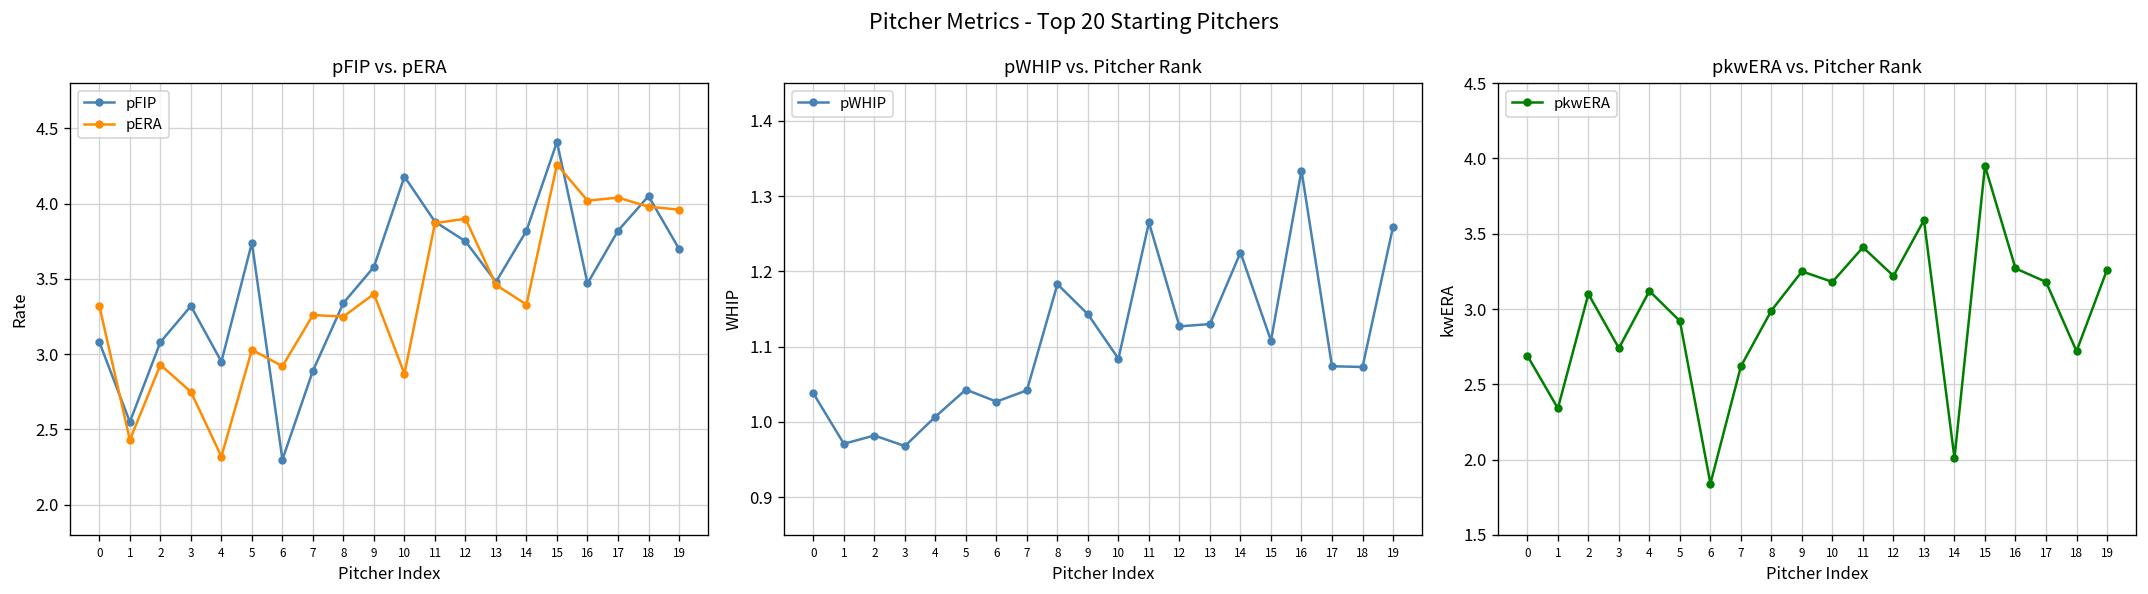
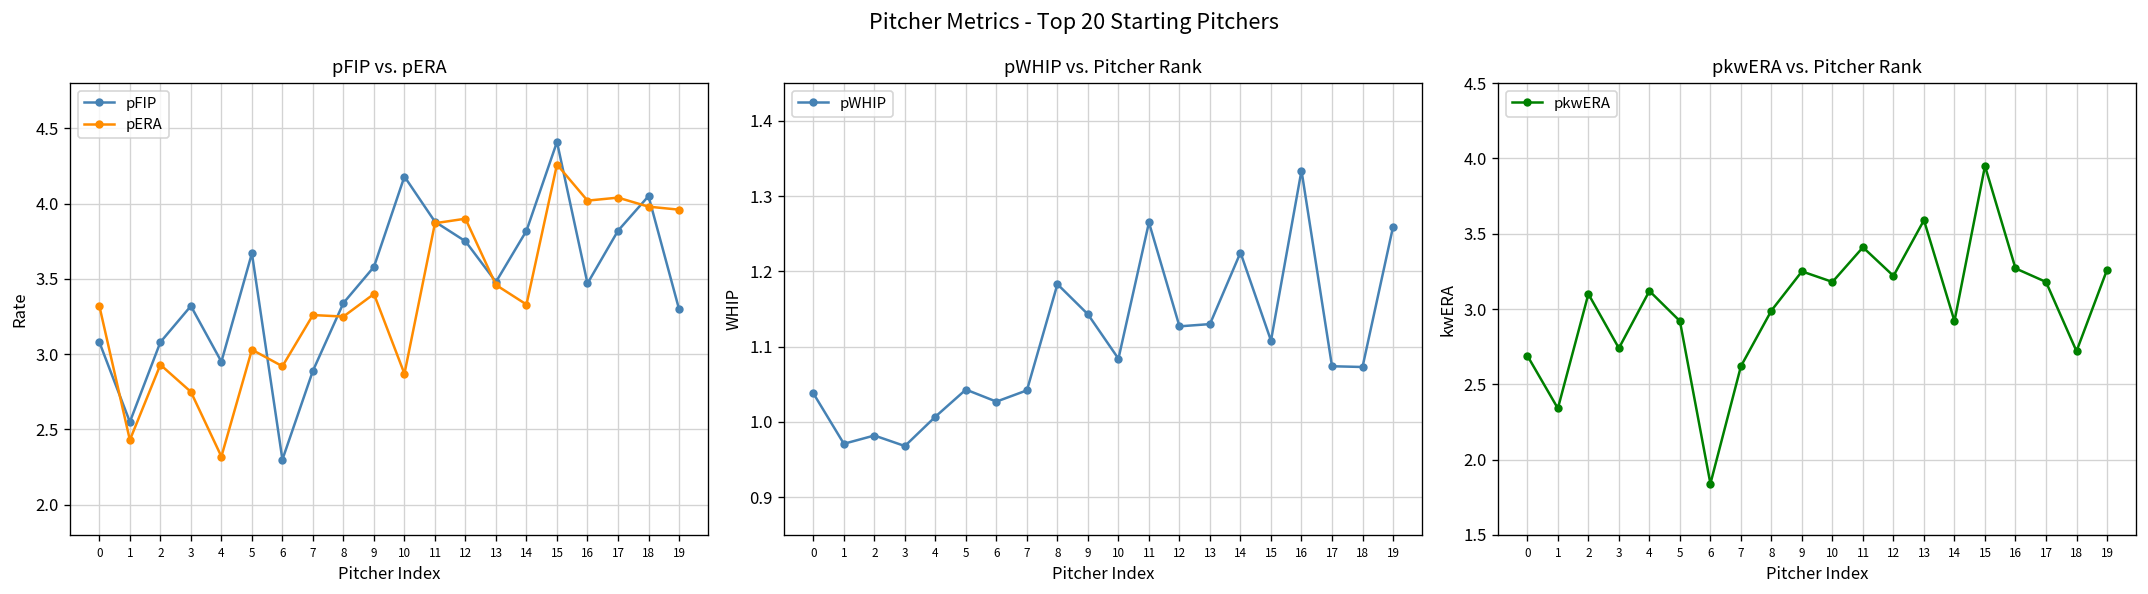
pFIP vs. pERA, pFIP, 5: 3.74 -> 3.67
pFIP vs. pERA, pFIP, 19: 3.7 -> 3.3
pkwERA vs. Pitcher Rank, 14: 2.01 -> 2.92
